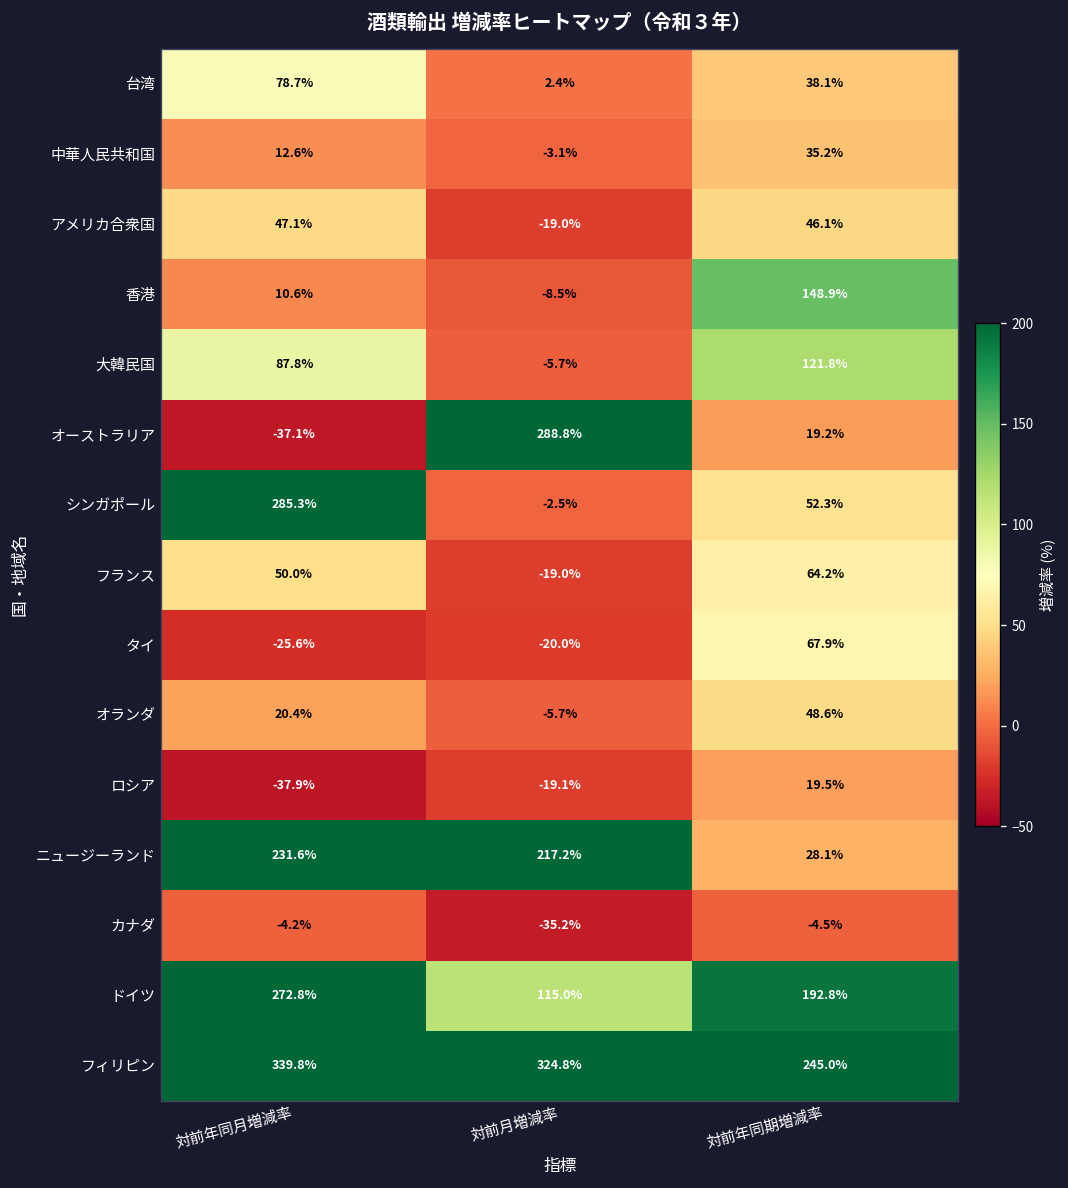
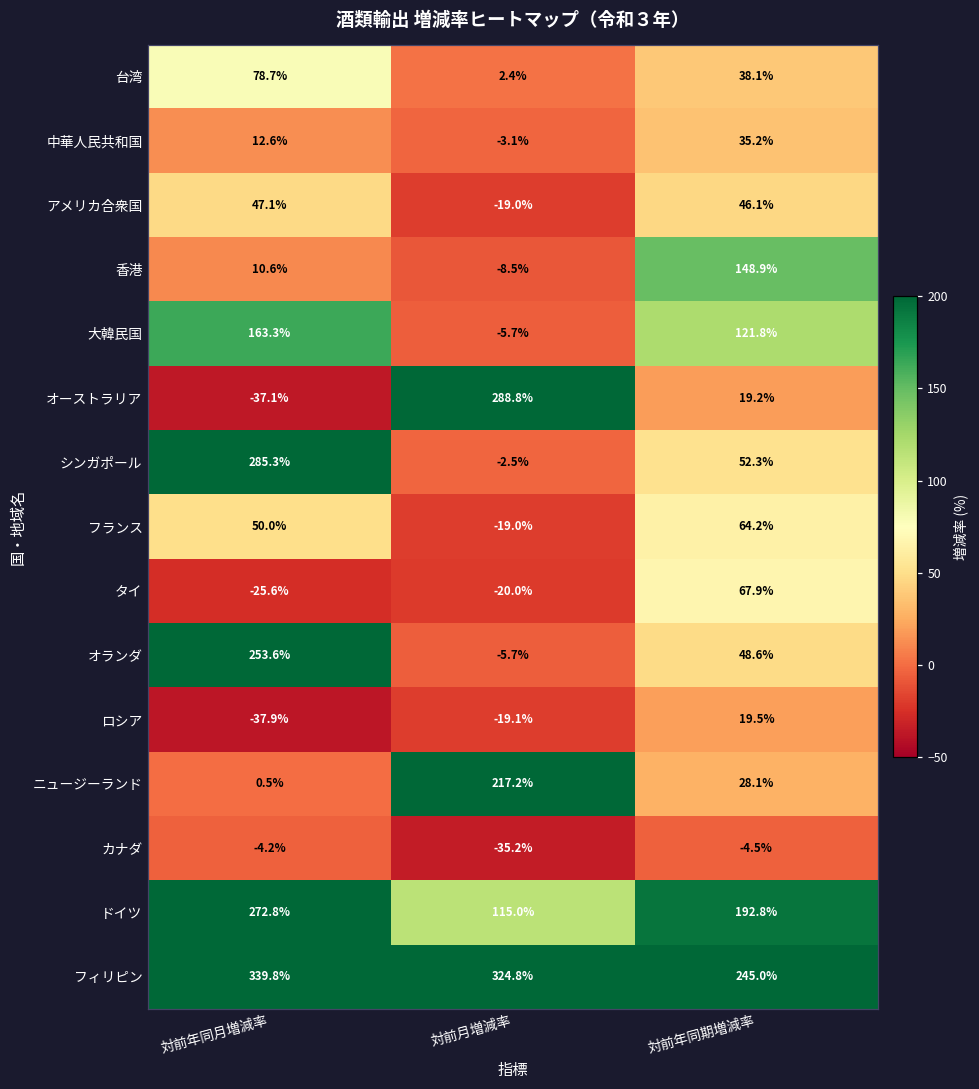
大韓民国, 対前年同月増減率: 87.8% -> 163.3%
オランダ, 対前年同月増減率: 20.4% -> 253.6%
ニュージーランド, 対前年同月増減率: 231.6% -> 0.5%
